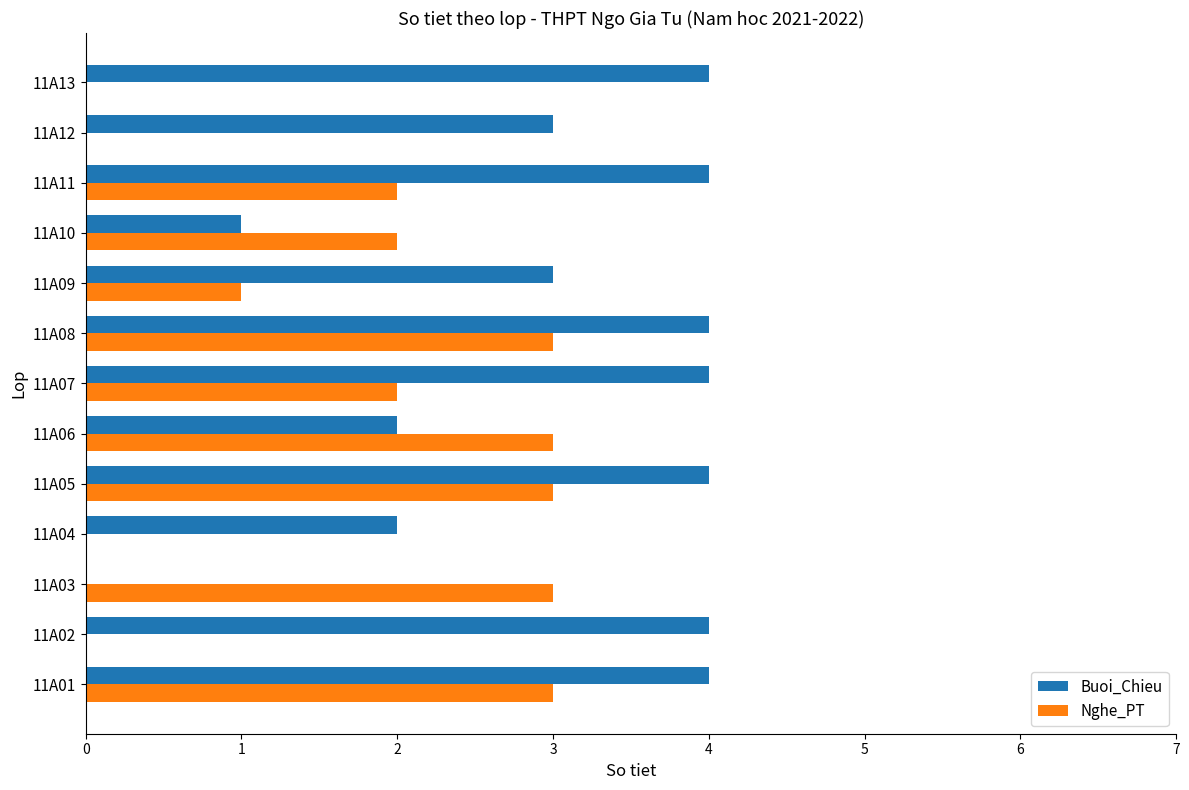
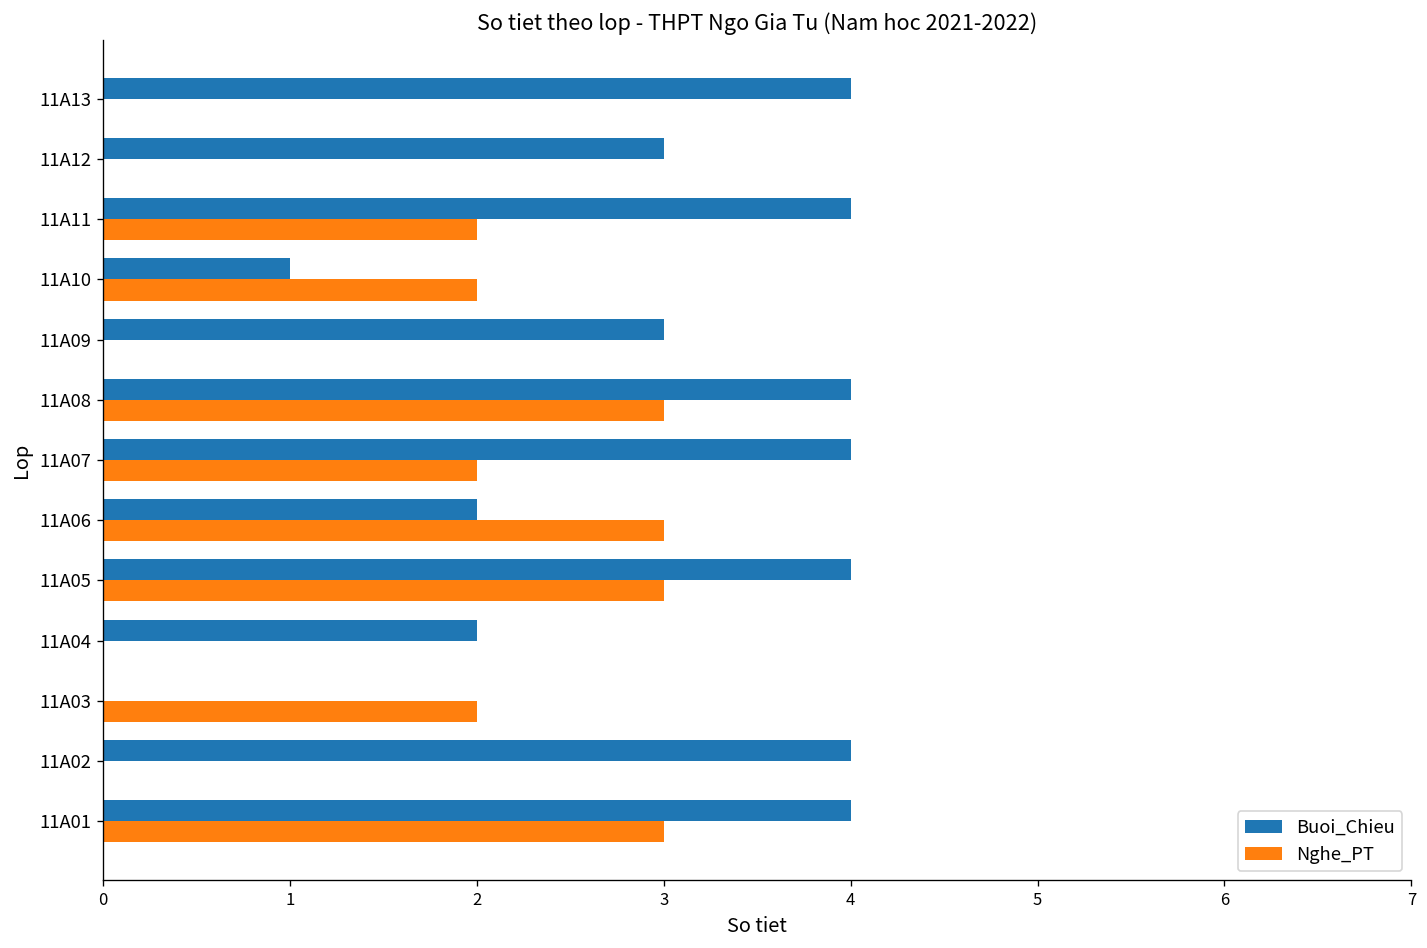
Nghe_PT, 11A09: 1 -> 0
Nghe_PT, 11A03: 3 -> 2
